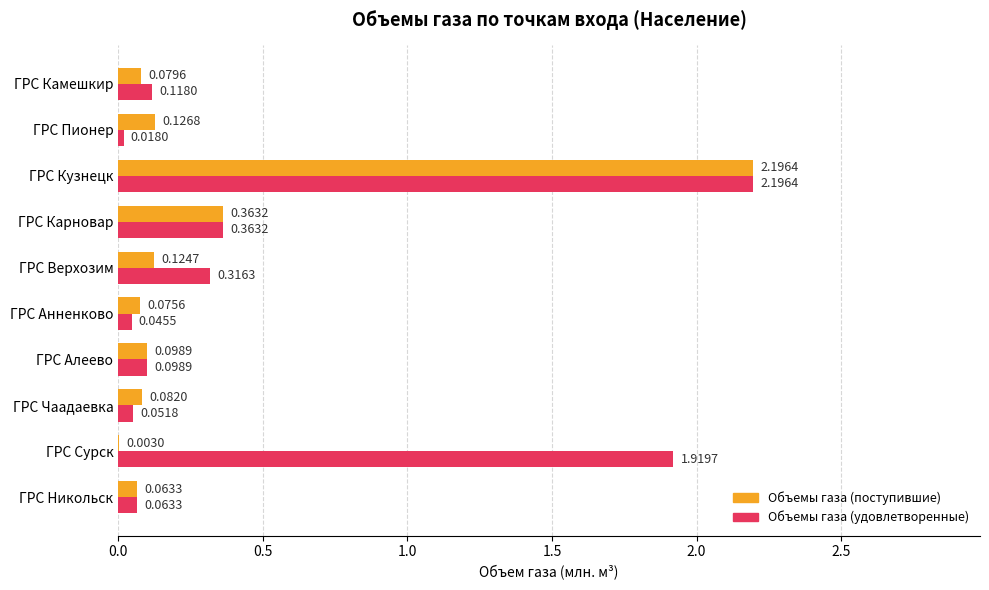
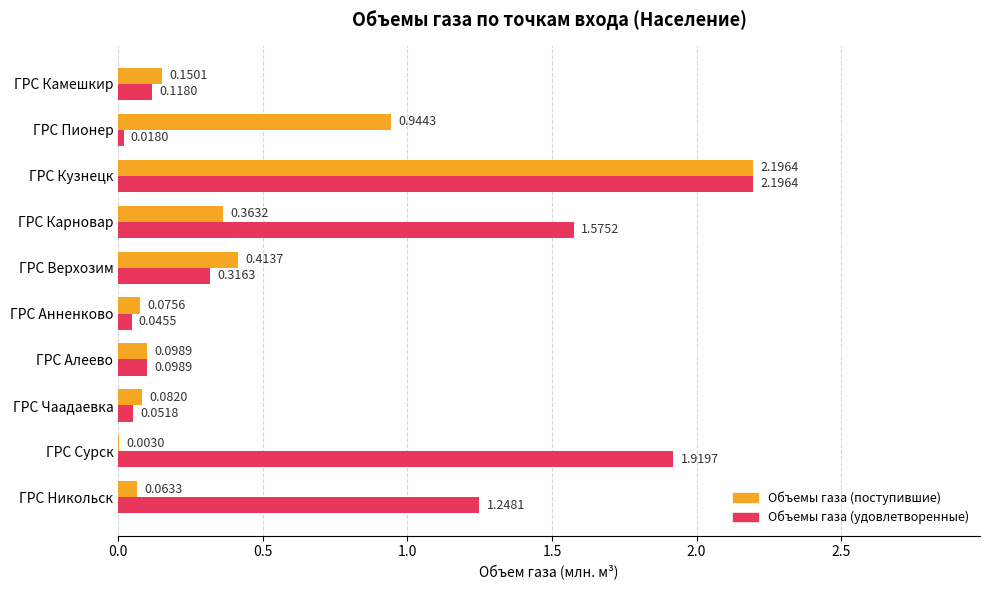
Объемы газа (поступившие), ГРС Камешкир: 0.0796 -> 0.1501
Объемы газа (поступившие), ГРС Пионер: 0.1268 -> 0.9443
Объемы газа (удовлетворенные), ГРС Карновар: 0.3632 -> 1.5752
Объемы газа (поступившие), ГРС Верхозим: 0.1247 -> 0.4137
Объемы газа (удовлетворенные), ГРС Никольск: 0.0633 -> 1.2481
